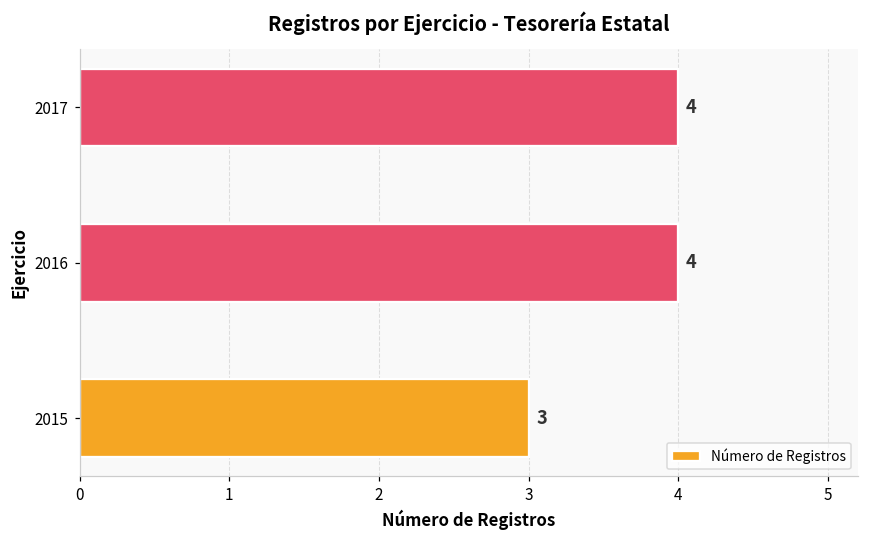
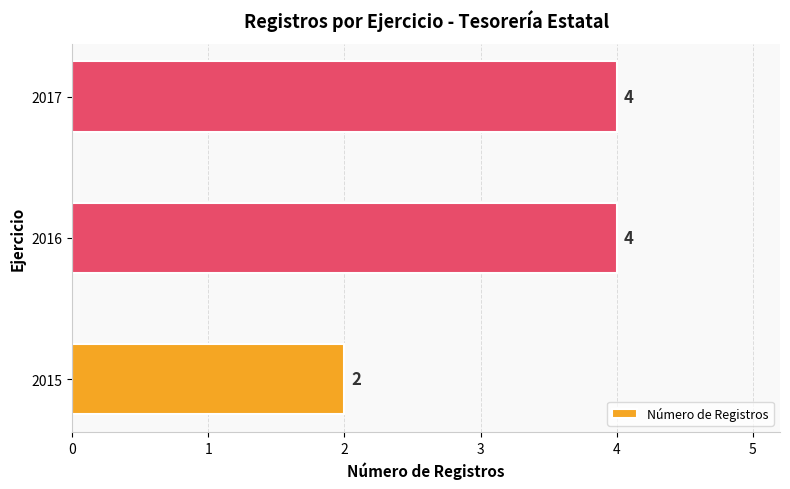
2015: 3 -> 2
